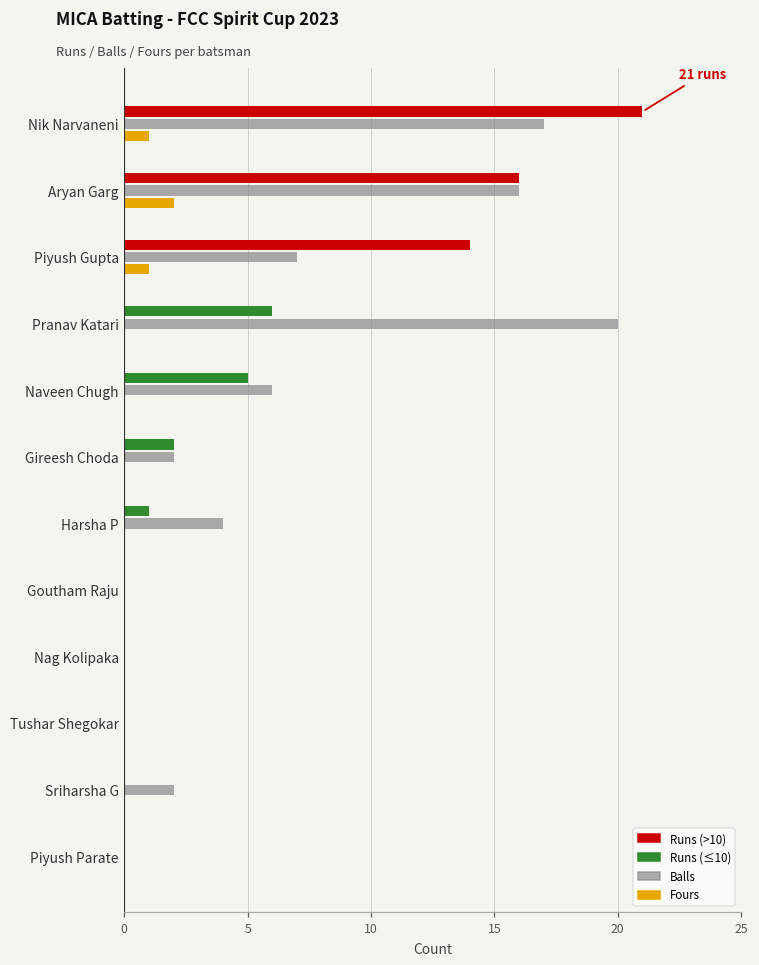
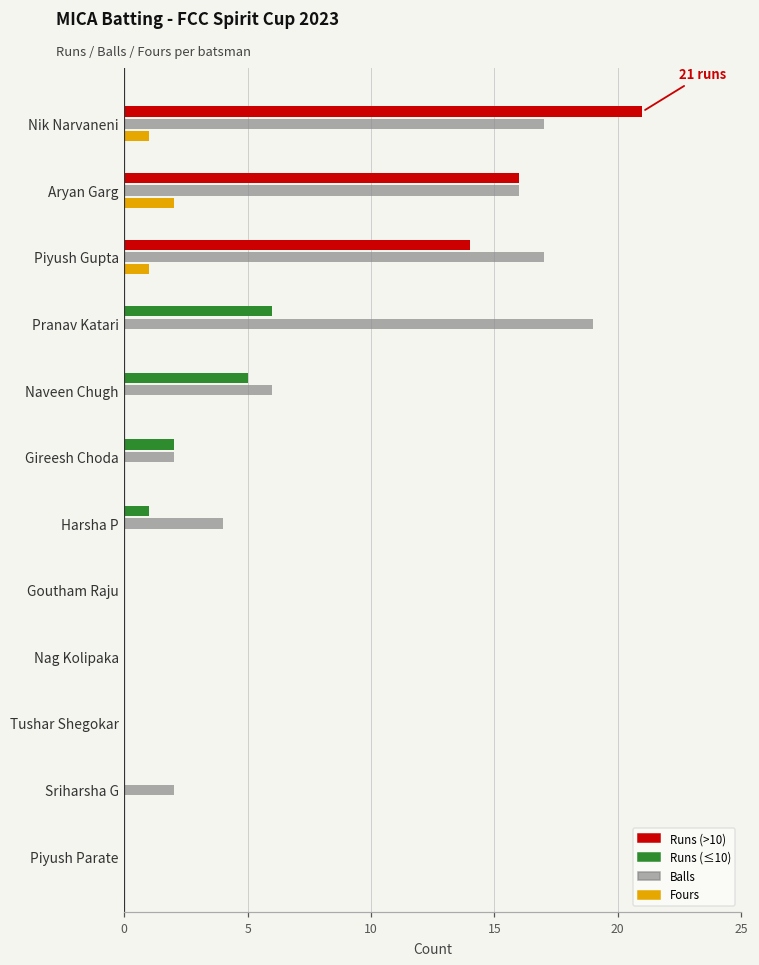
Balls, Piyush Gupta: 7 -> 17
Balls, Pranav Katari: 20 -> 19
